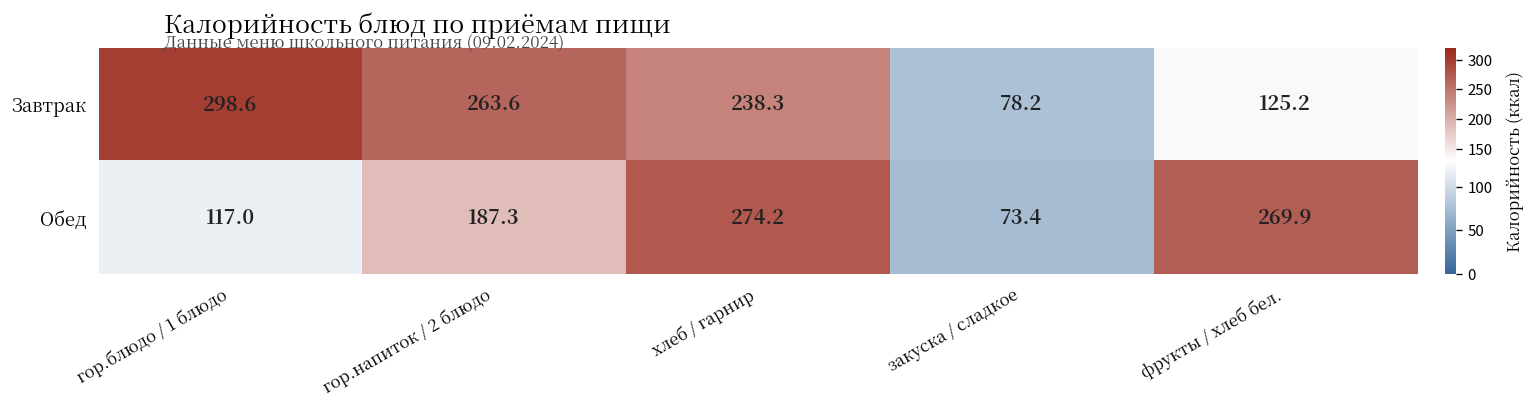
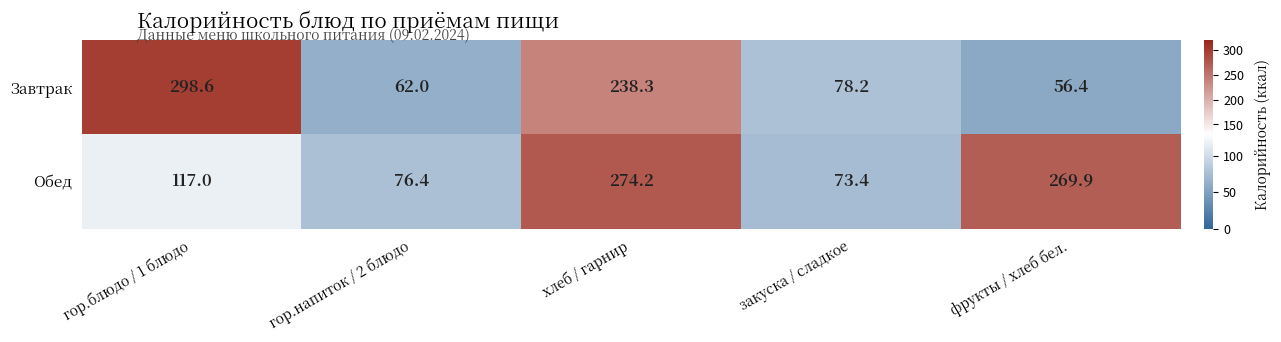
Завтрак, гор.напиток / 2 блюдо: 263.6 -> 62.0
Завтрак, фрукты / хлеб бел.: 125.2 -> 56.4
Обед, гор.напиток / 2 блюдо: 187.3 -> 76.4
